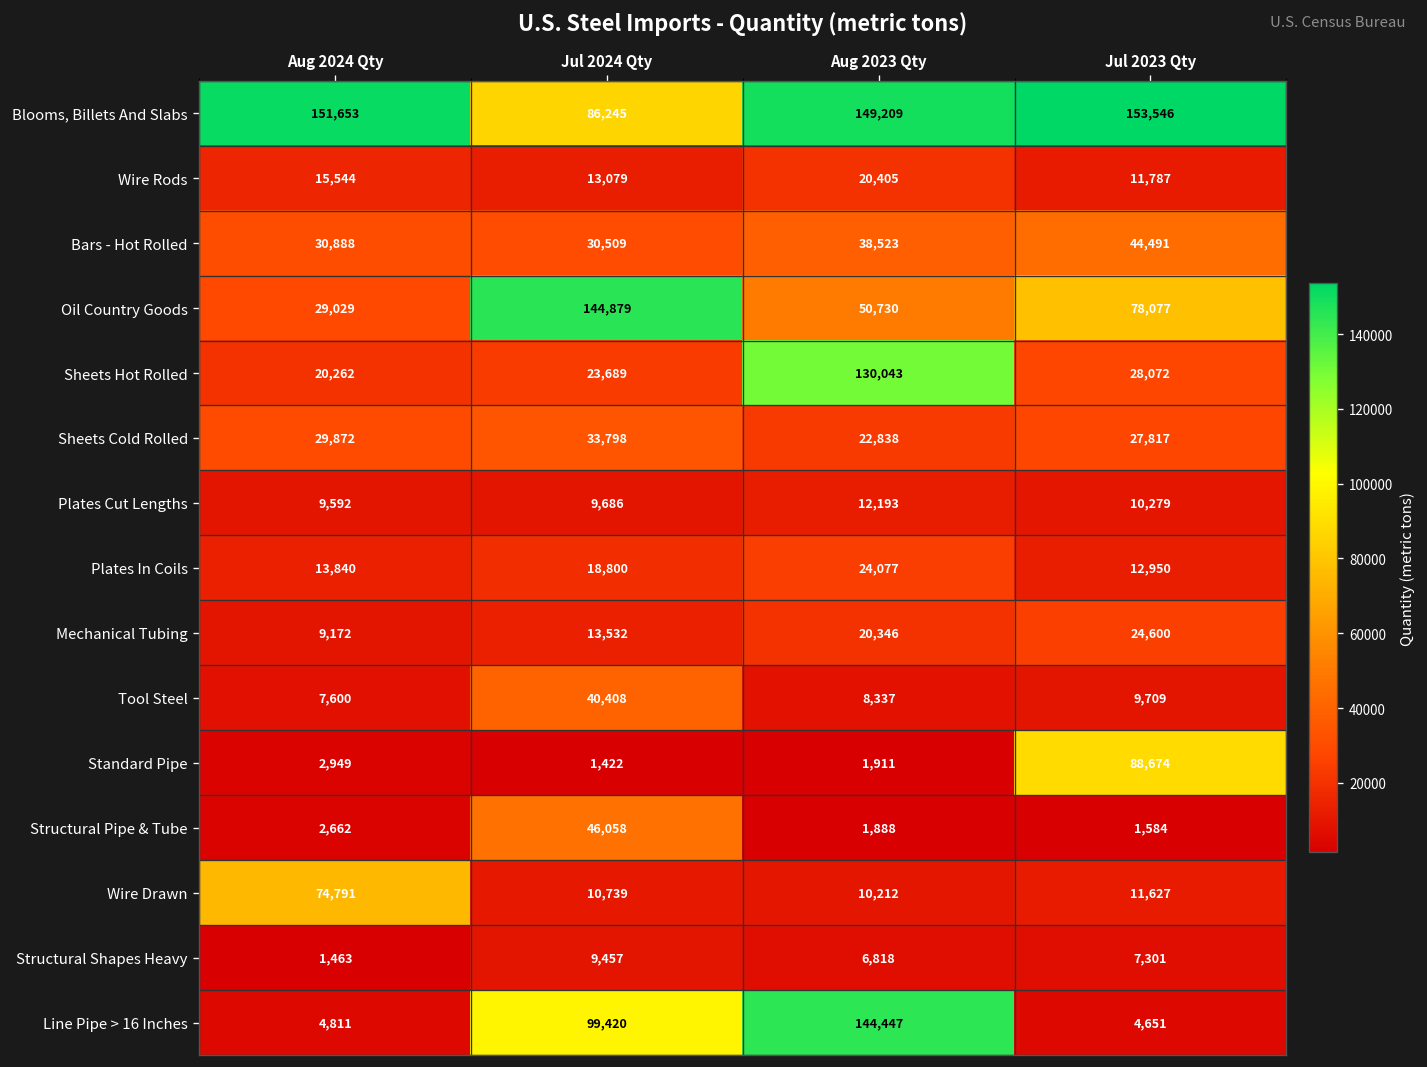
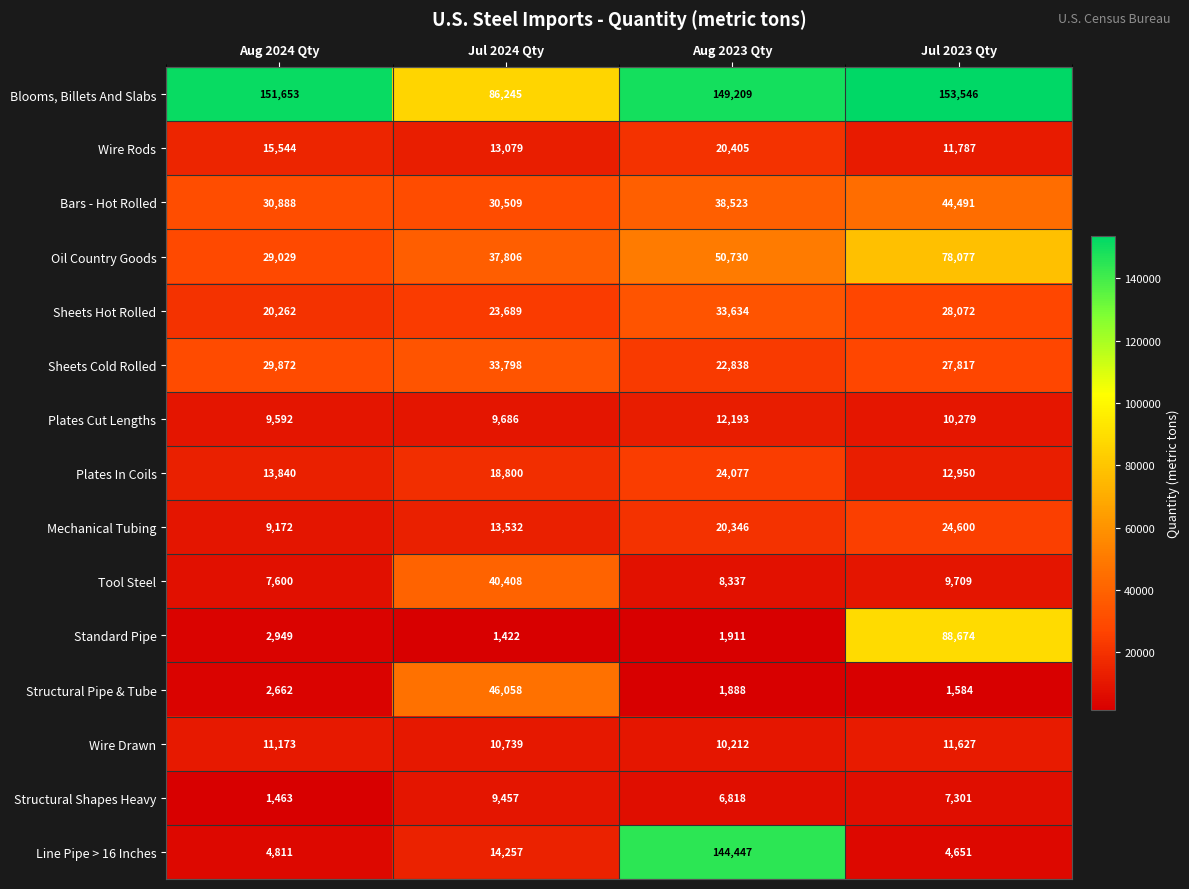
Oil Country Goods, Jul 2024 Qty: 144,879 -> 37,806
Sheets Hot Rolled, Aug 2023 Qty: 130,043 -> 33,634
Wire Drawn, Aug 2024 Qty: 74,791 -> 11,173
Line Pipe > 16 Inches, Jul 2024 Qty: 99,420 -> 14,257
